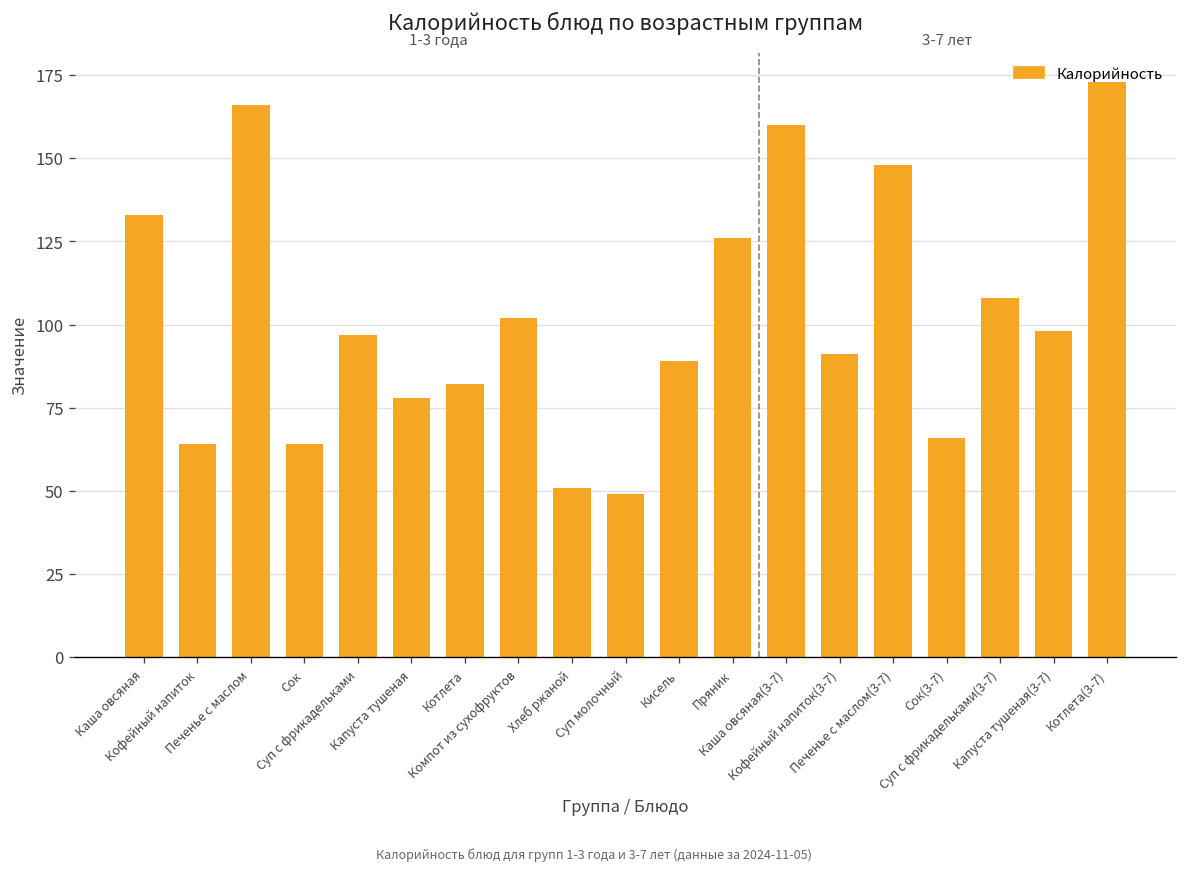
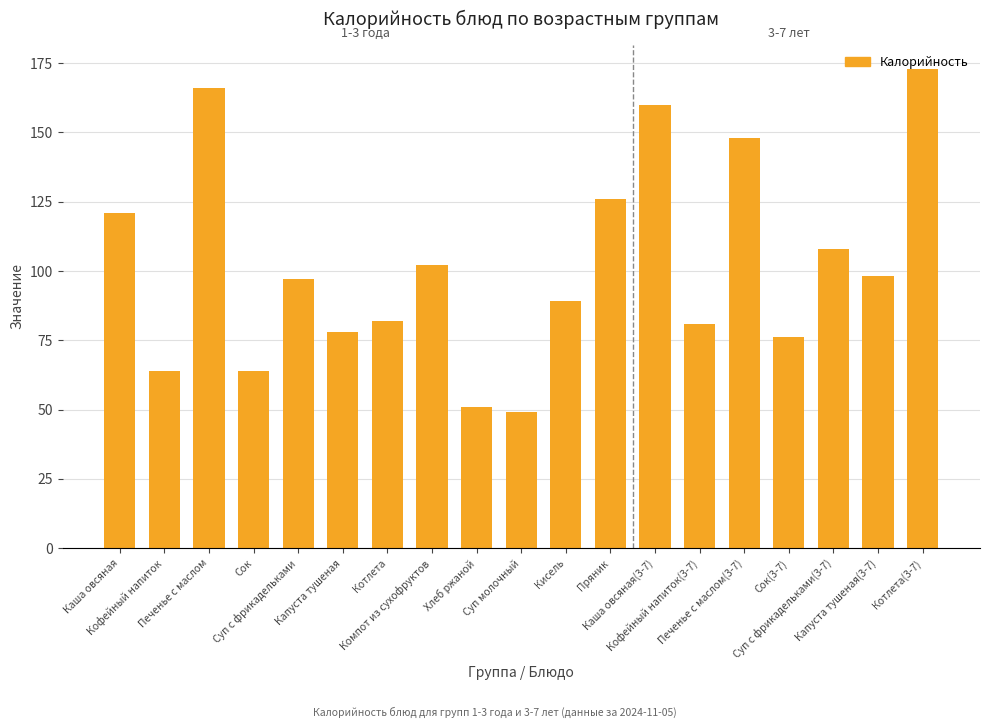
Каша овсяная: 133 -> 121
Кофейный напиток(3-7): 91 -> 81
Сок(3-7): 66 -> 76
